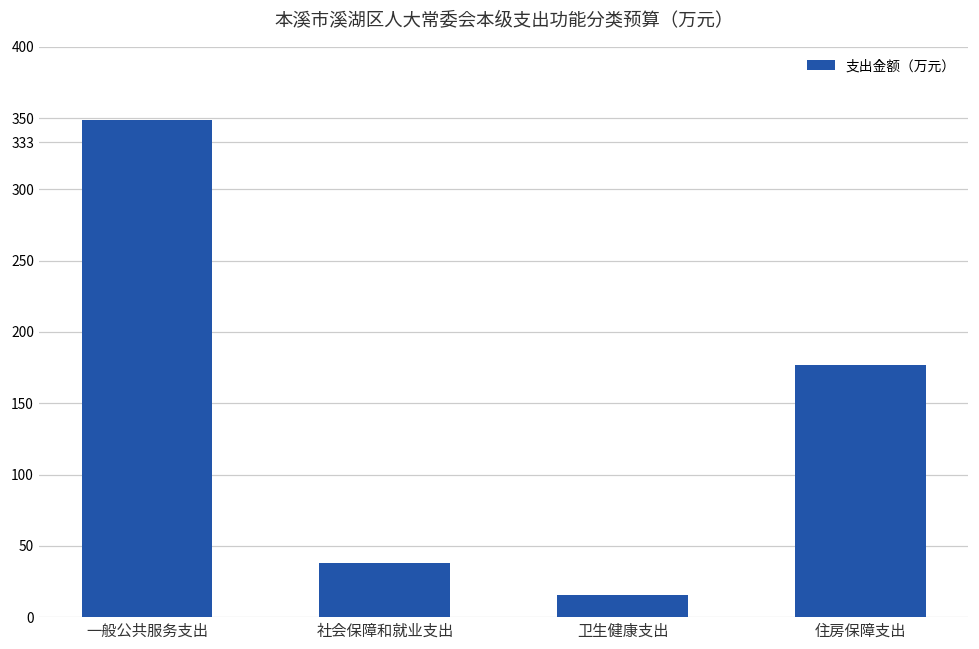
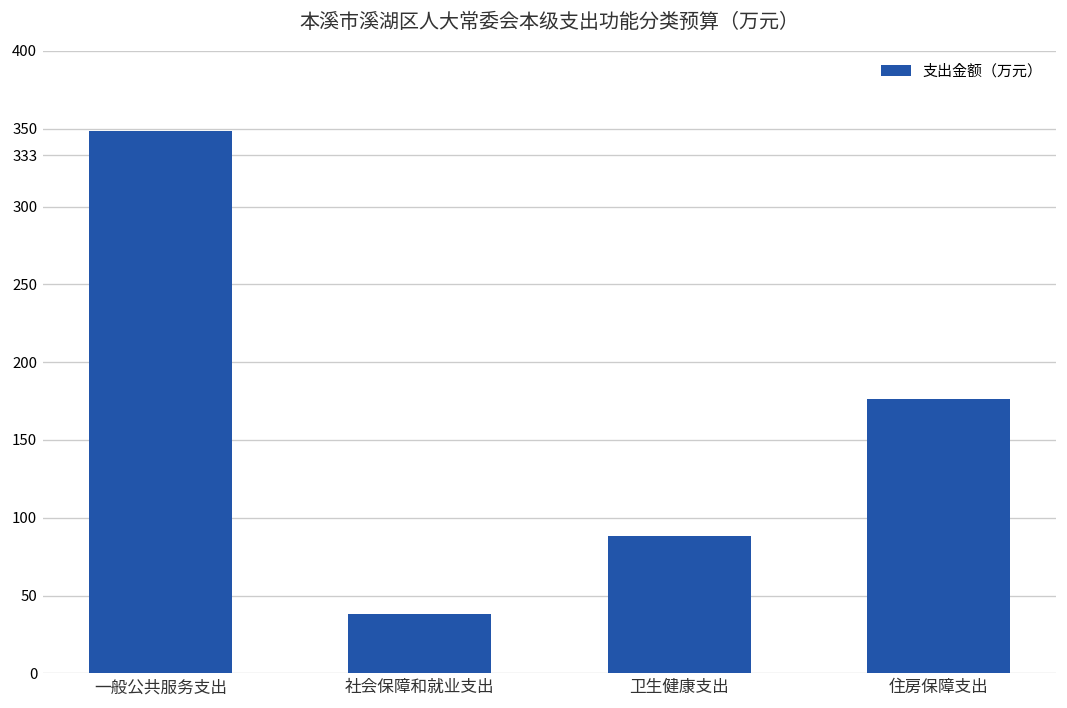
卫生健康支出: 15 -> 88
